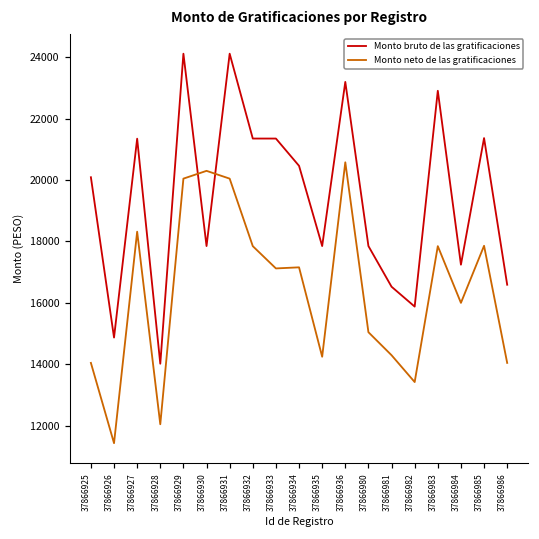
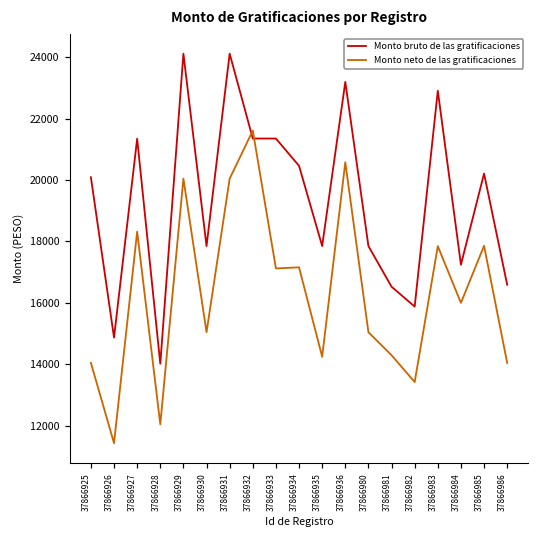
Monto neto de las gratificaciones, 37866930: 20300 -> 15000
Monto neto de las gratificaciones, 37866932: 17800 -> 21600
Monto bruto de las gratificaciones, 37866985: 21400 -> 20200
